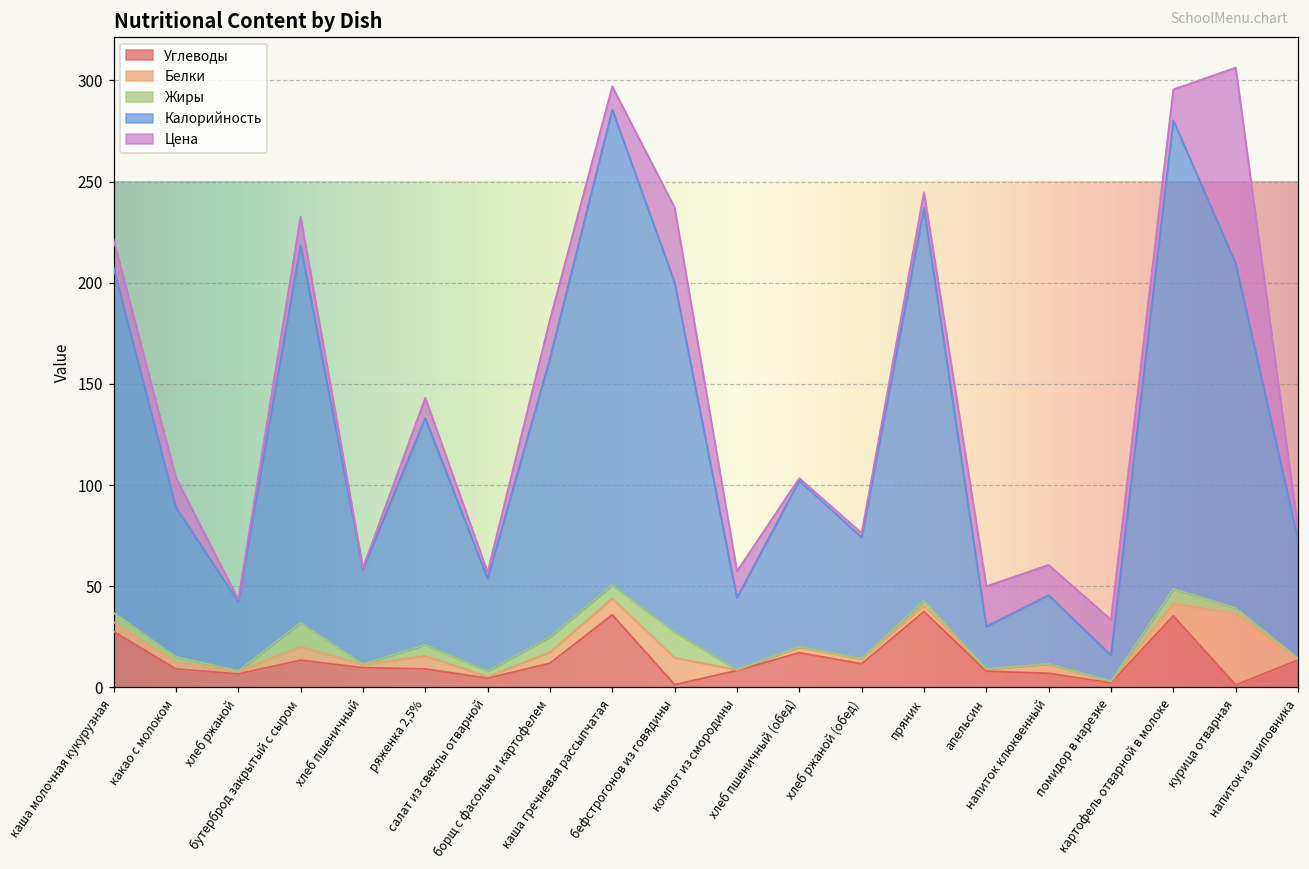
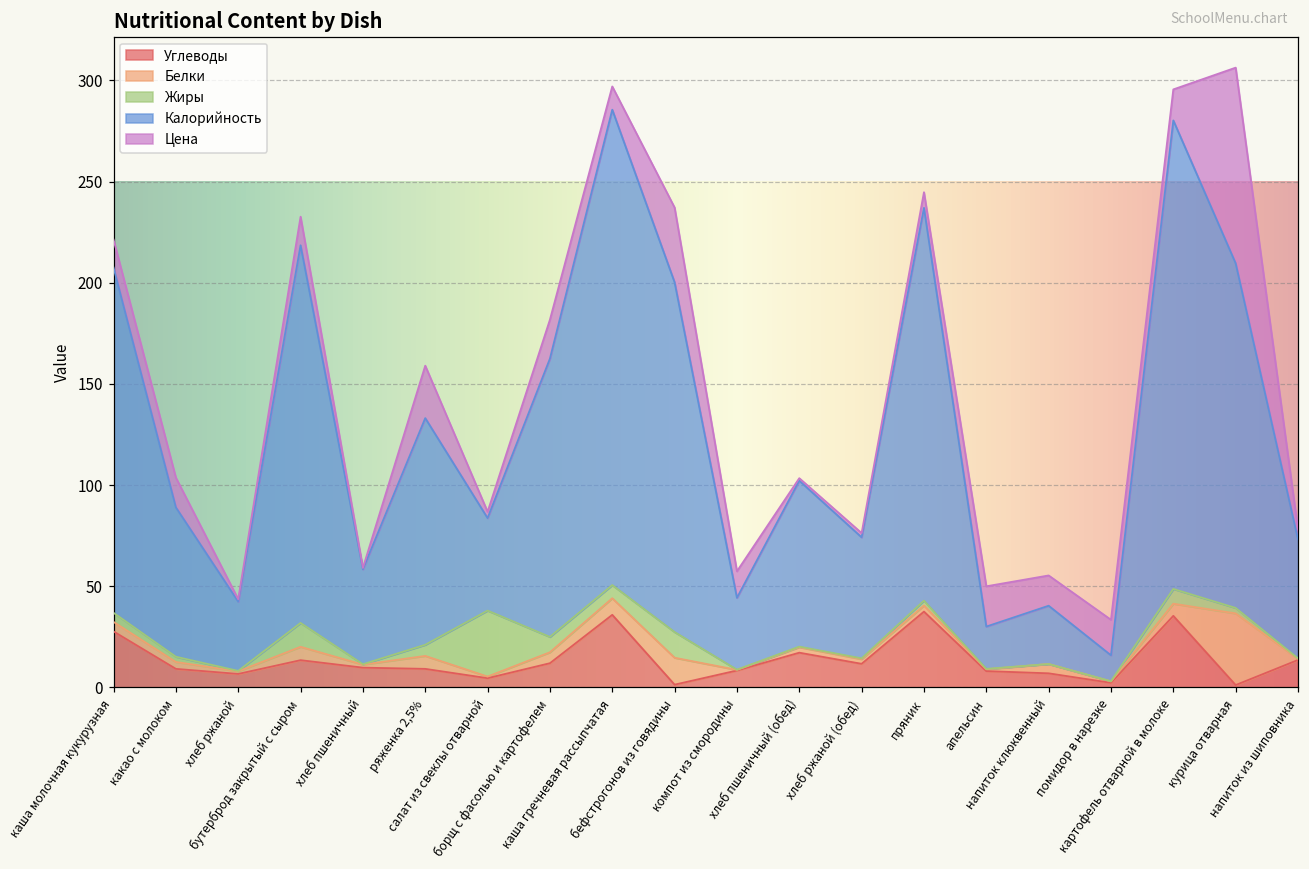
Цена, ряженка 2,5%: 10 -> 26
Жиры, салат из свеклы отварной: 3 -> 33
Калорийность, напиток клюквенный: 34 -> 29
